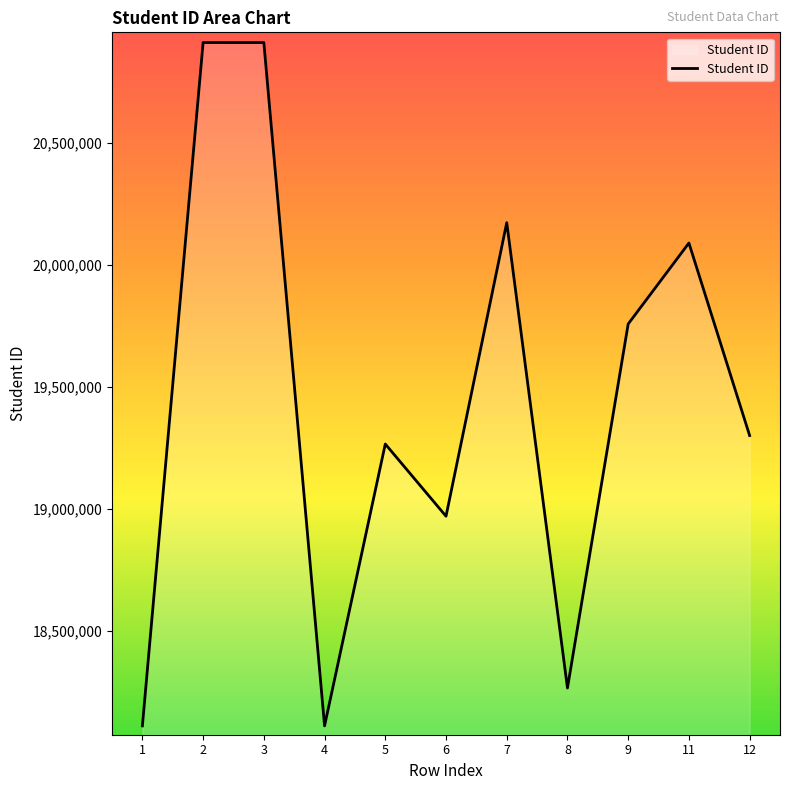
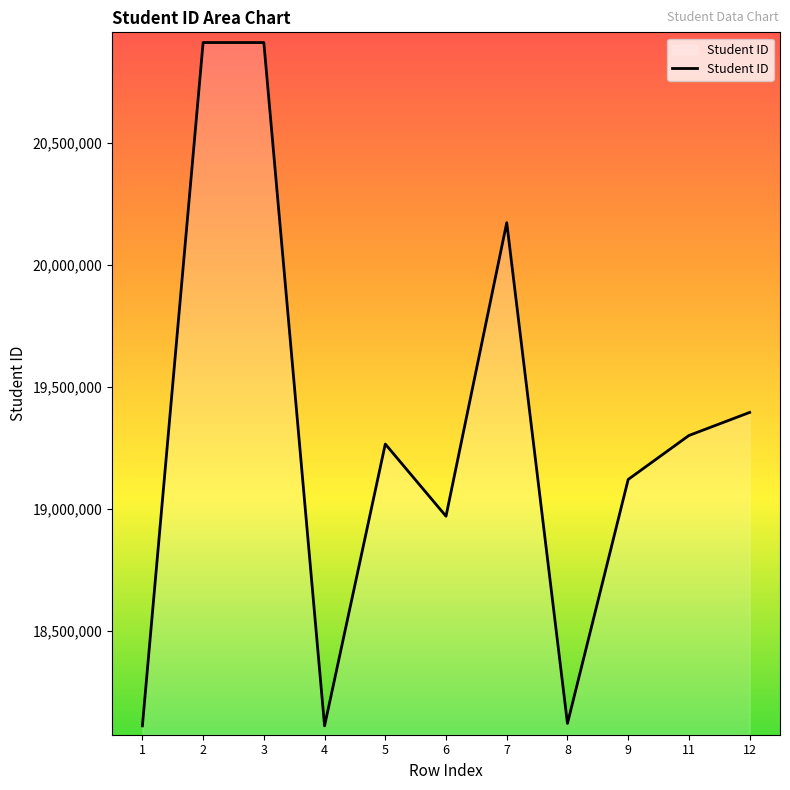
8: 18,270,000 -> 18,120,000
9: 19,760,000 -> 19,120,000
11: 20,090,000 -> 19,300,000
12: 19,300,000 -> 19,390,000
